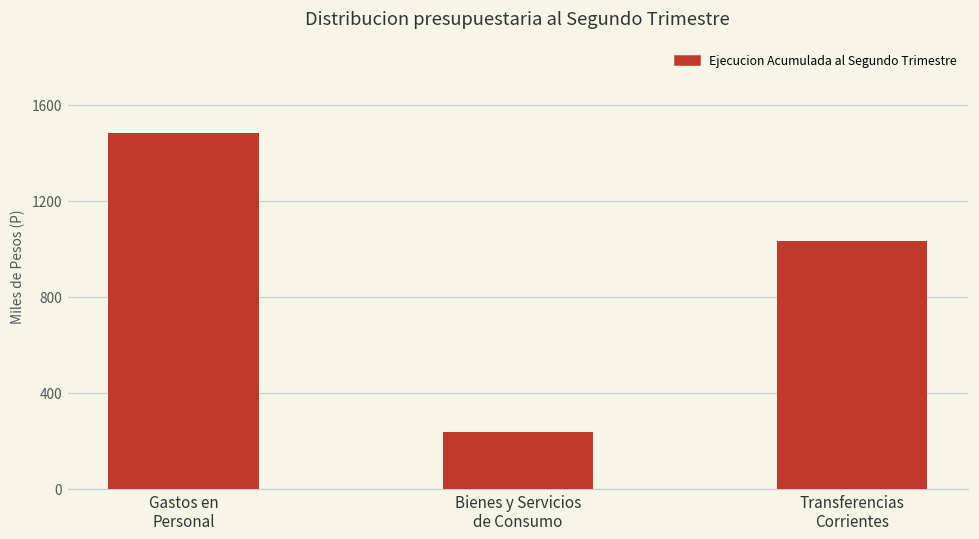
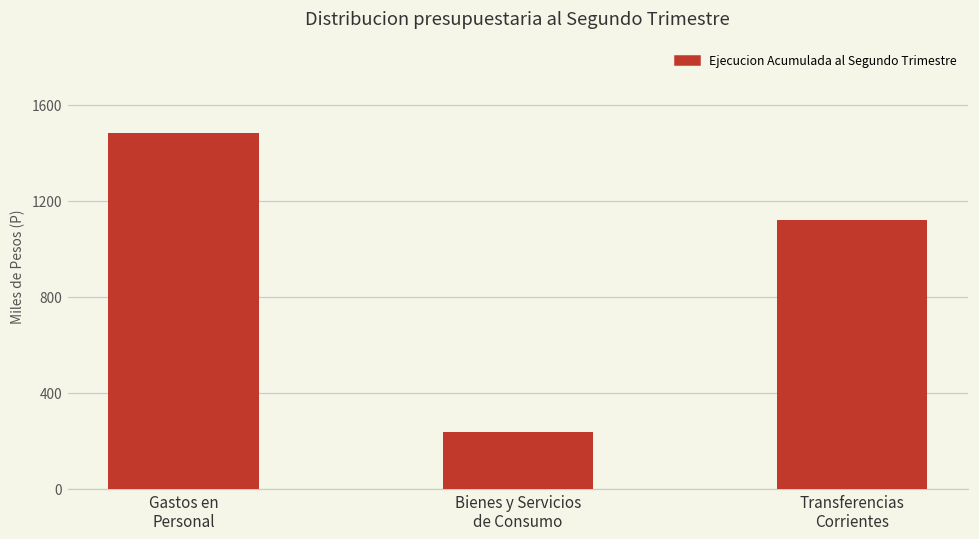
Transferencias Corrientes: 1040 -> 1120
